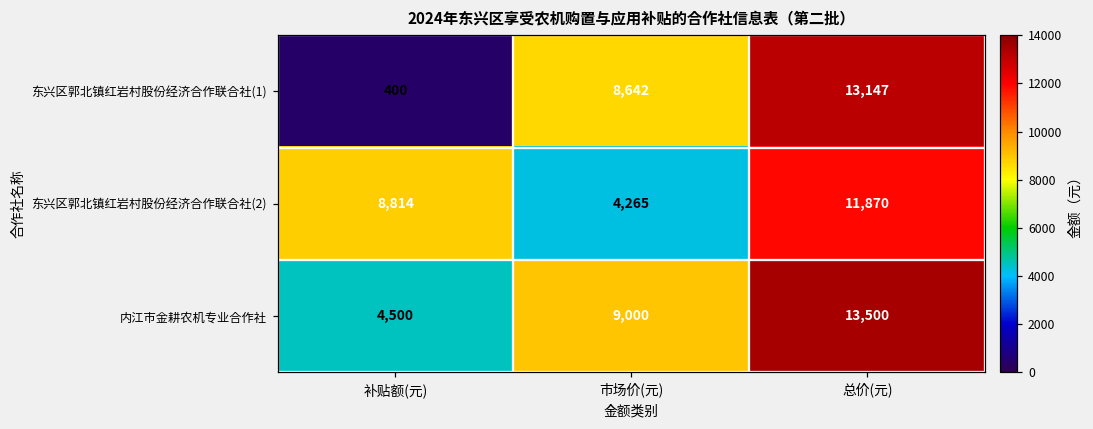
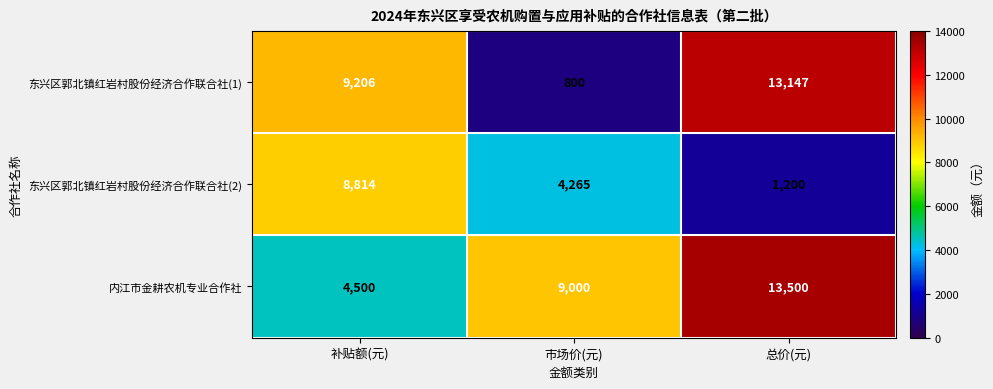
东兴区郭北镇红岩村股份经济合作联合社(1), 补贴额(元): 400 -> 9,206
东兴区郭北镇红岩村股份经济合作联合社(1), 市场价(元): 8,642 -> 800
东兴区郭北镇红岩村股份经济合作联合社(2), 总价(元): 11,870 -> 1,200
